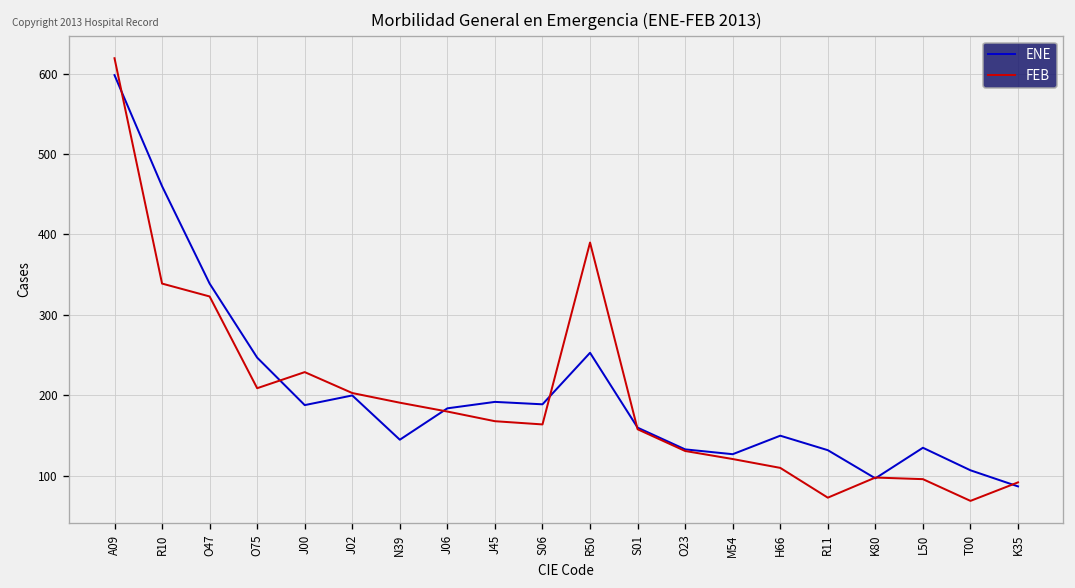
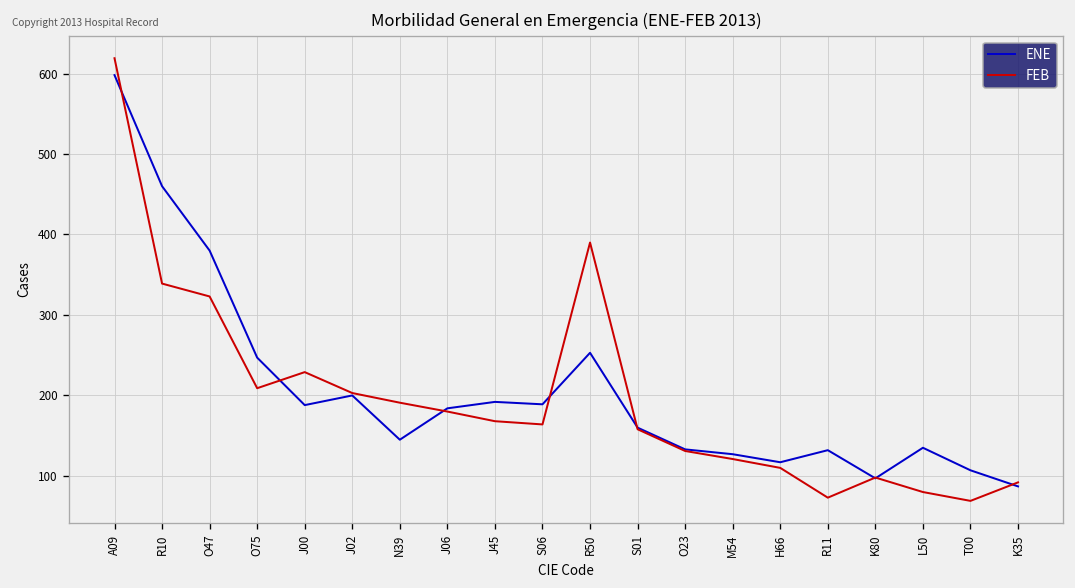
ENE, O47: 340 -> 380
ENE, H66: 150 -> 120
FEB, L50: 100 -> 80
